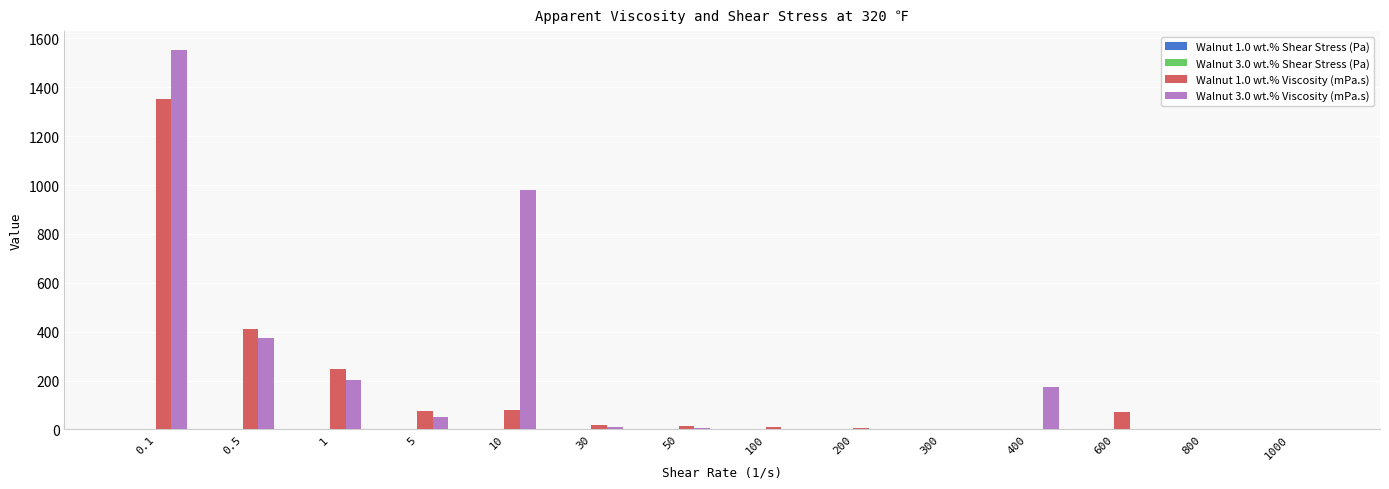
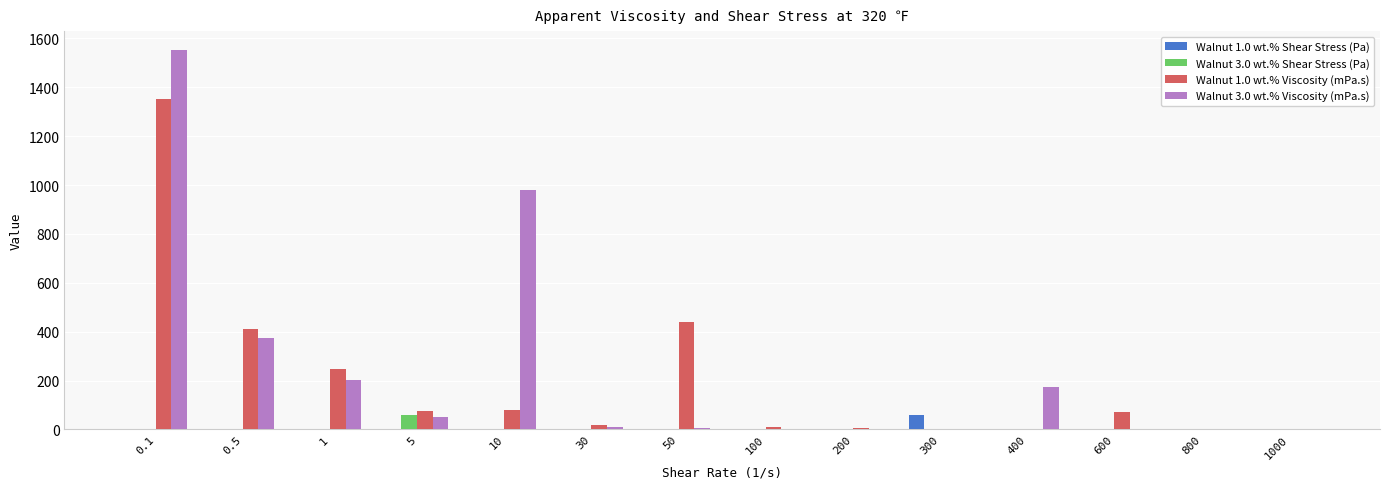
Walnut 3.0 wt.% Shear Stress (Pa), 5: 0 -> 60
Walnut 1.0 wt.% Viscosity (mPa.s), 50: 10 -> 440
Walnut 1.0 wt.% Shear Stress (Pa), 300: 0 -> 60
